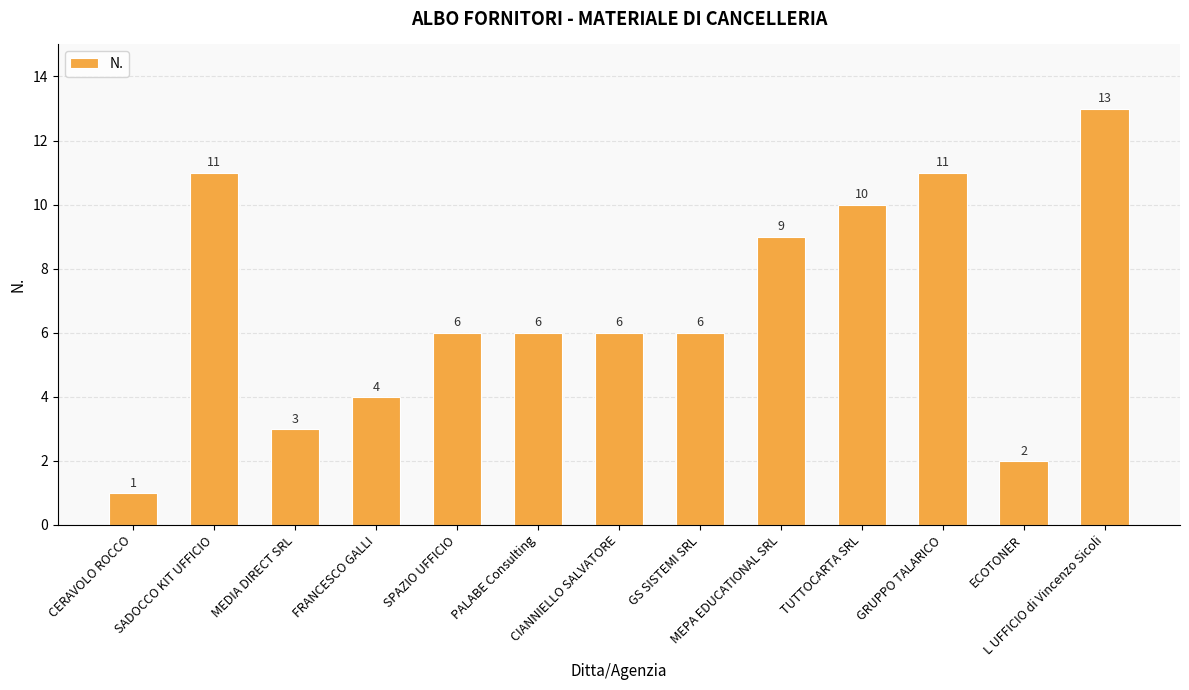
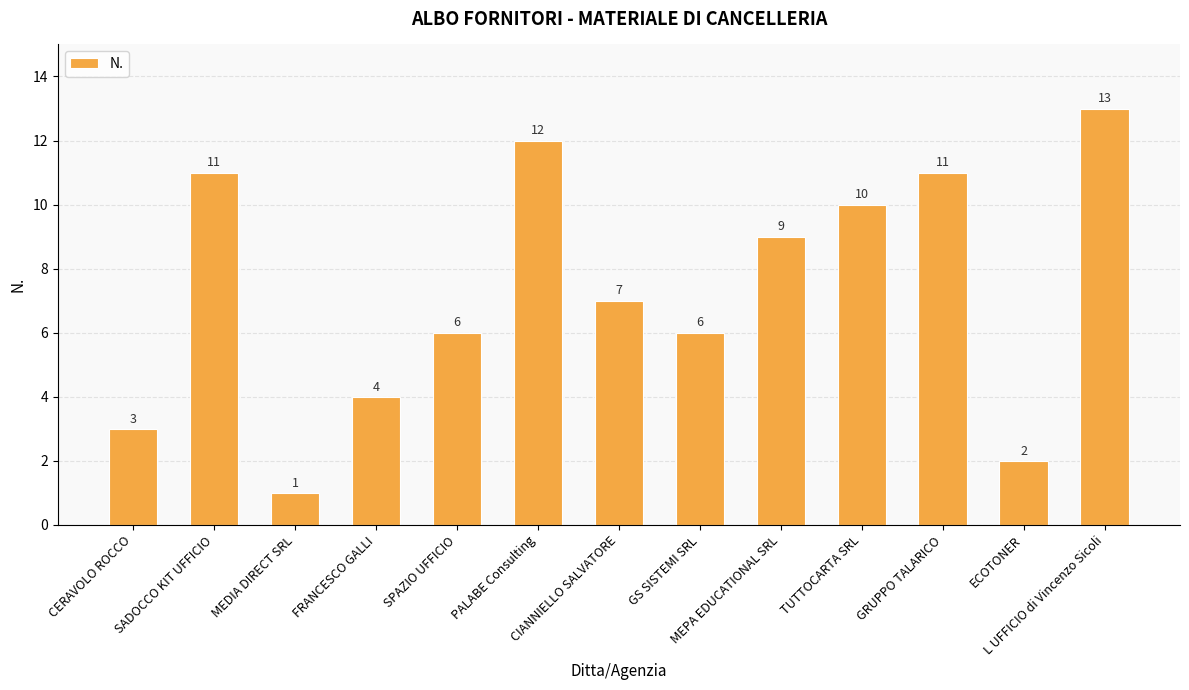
CERAVOLO ROCCO: 1 -> 3
MEDIA DIRECT SRL: 3 -> 1
PALABE Consulting: 6 -> 12
CIANNIELLO SALVATORE: 6 -> 7
